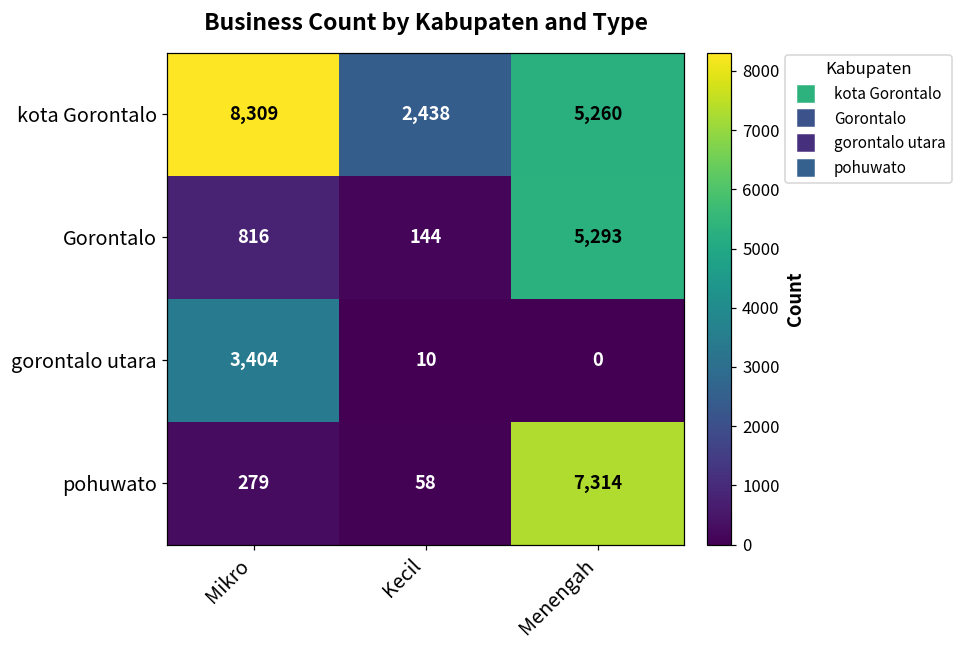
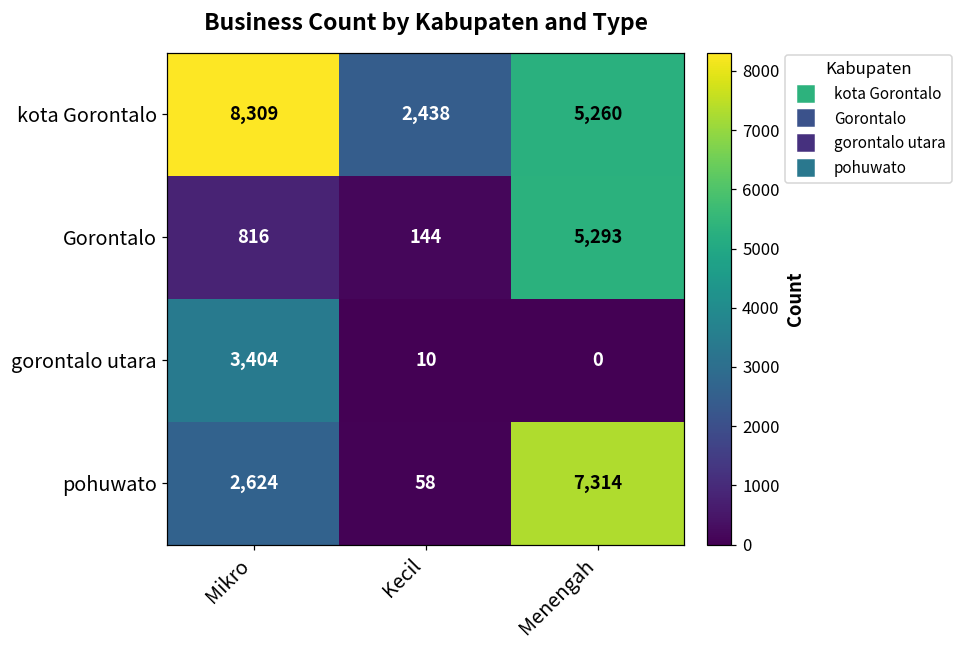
pohuwato, Mikro: 279 -> 2,624
